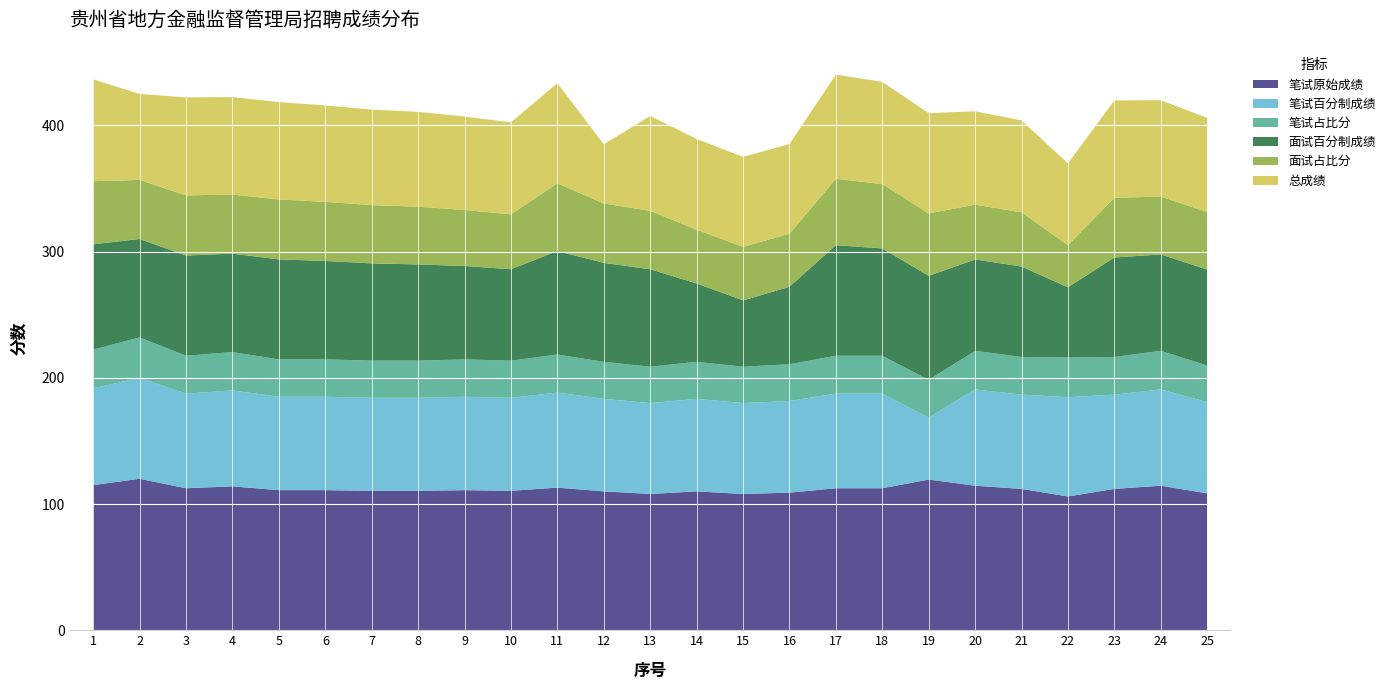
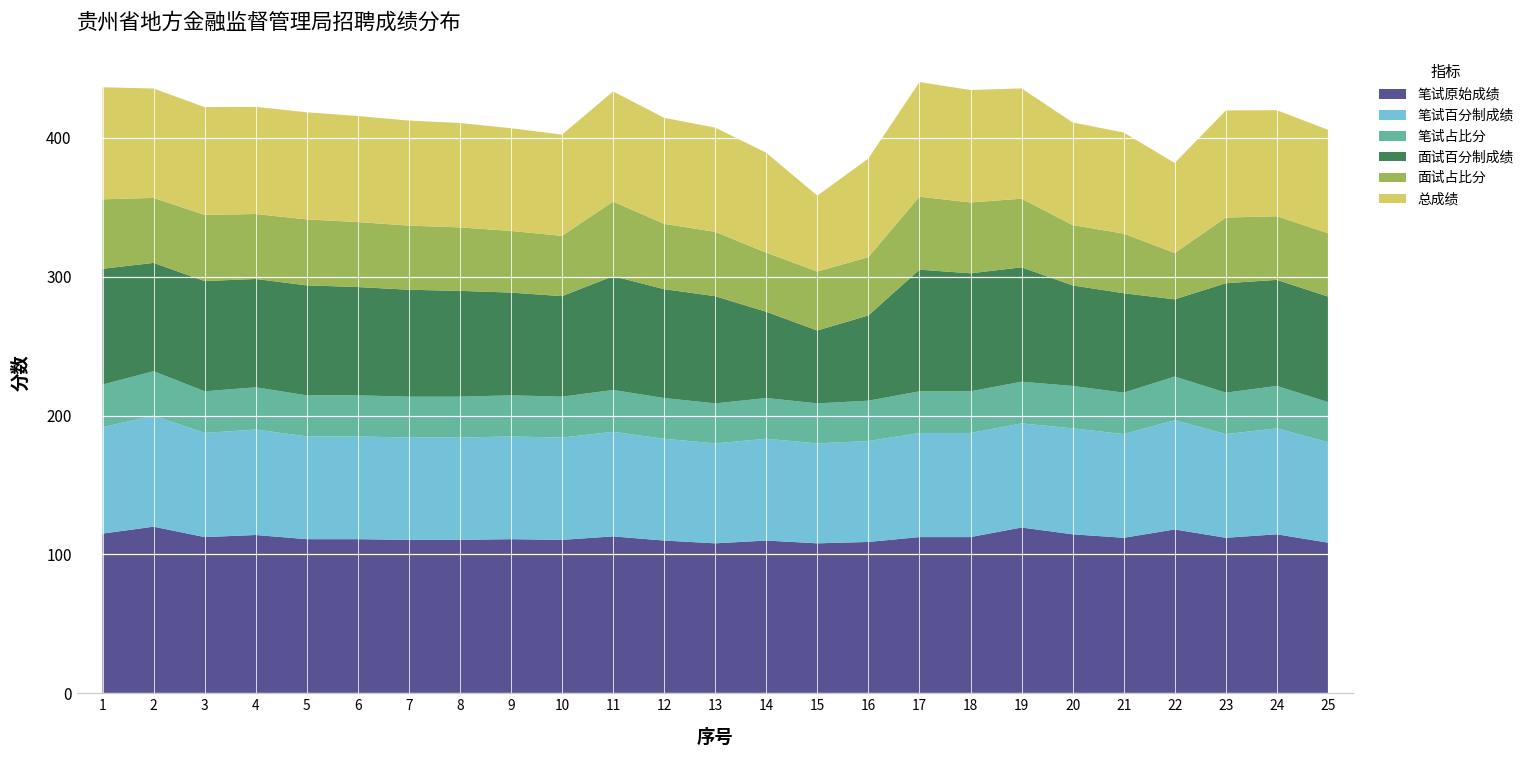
总成绩, 2: 68 -> 79
总成绩, 12: 47 -> 76
总成绩, 15: 71 -> 55
笔试百分制成绩, 19: 49 -> 75
笔试原始成绩, 22: 106 -> 118
